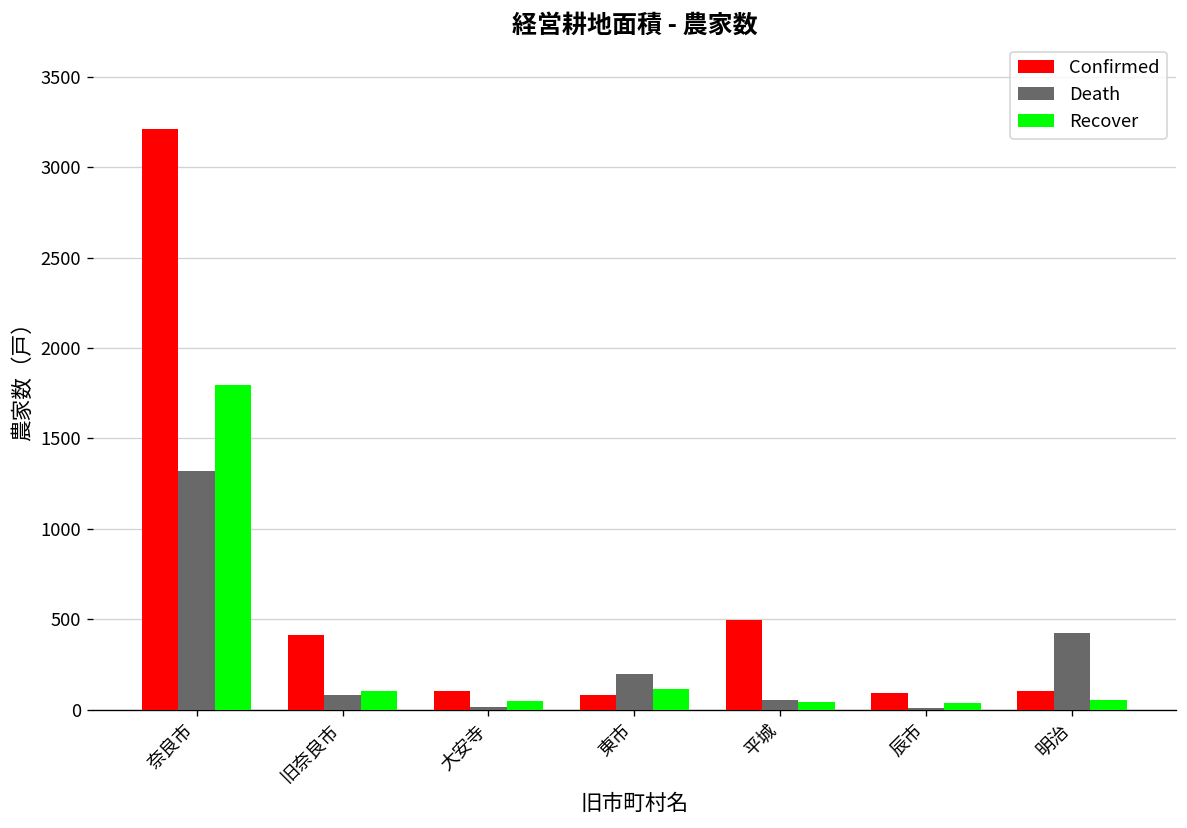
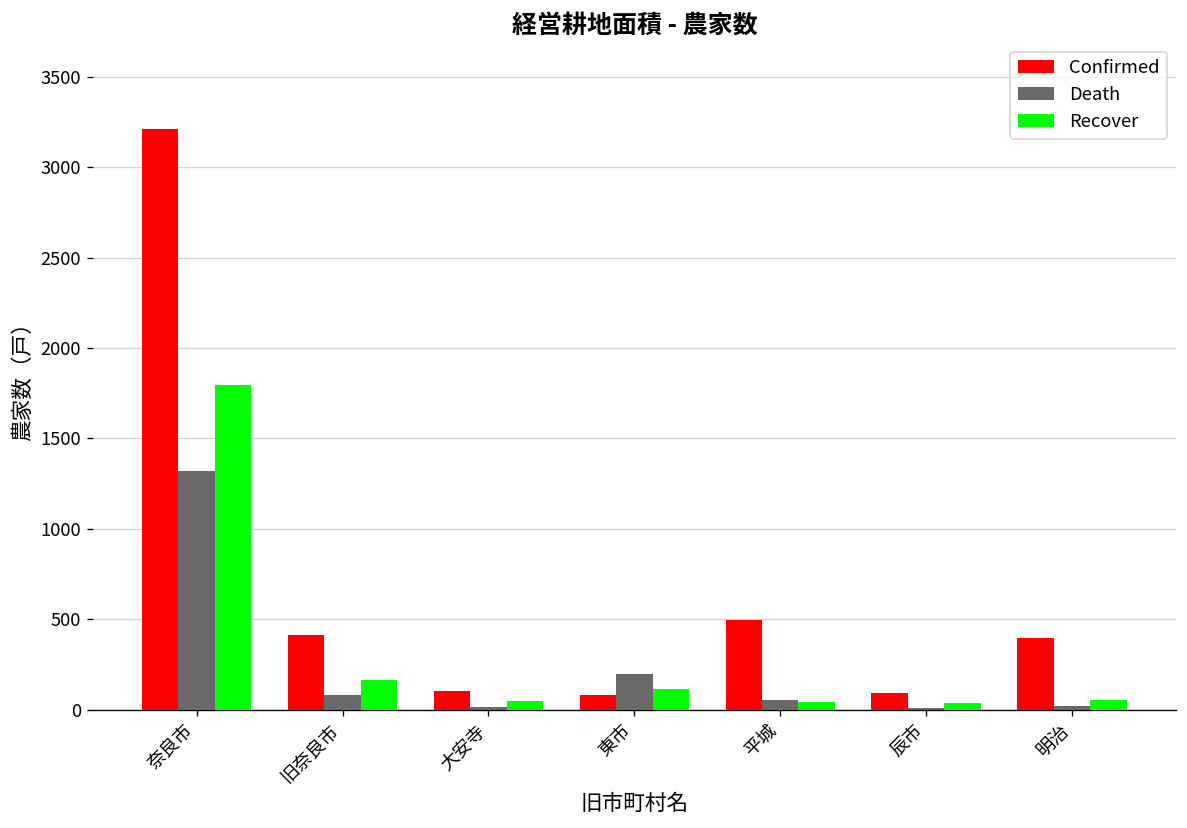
Recover, 旧奈良市: 110 -> 170
Confirmed, 明治: 110 -> 400
Death, 明治: 430 -> 20
